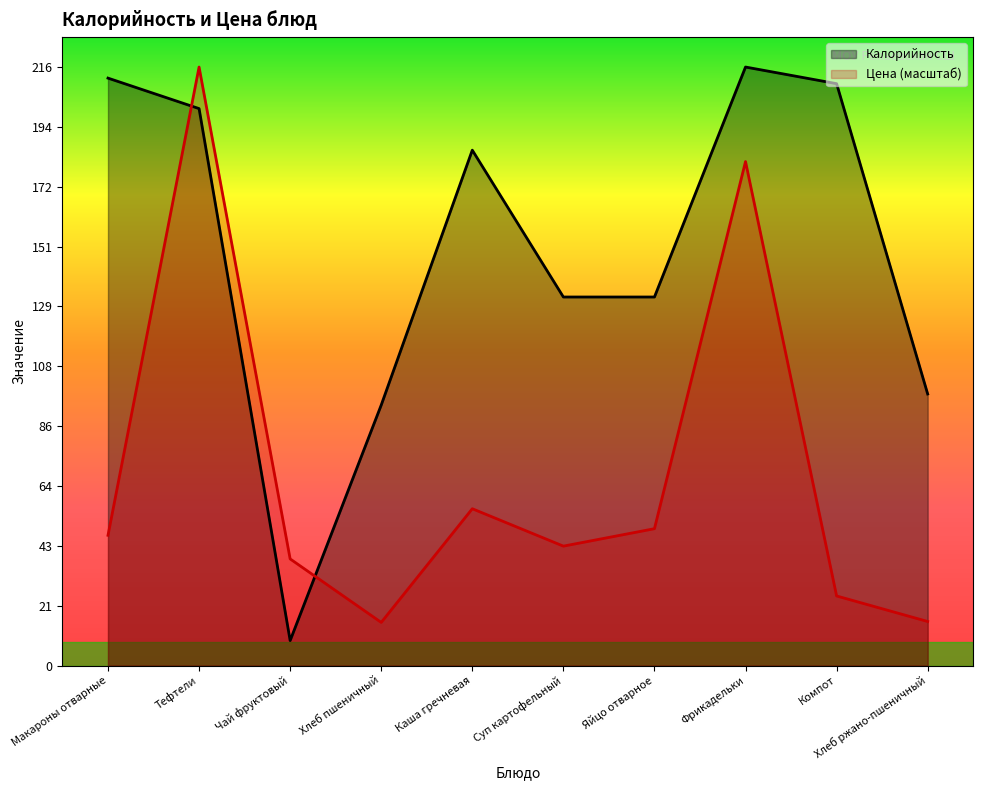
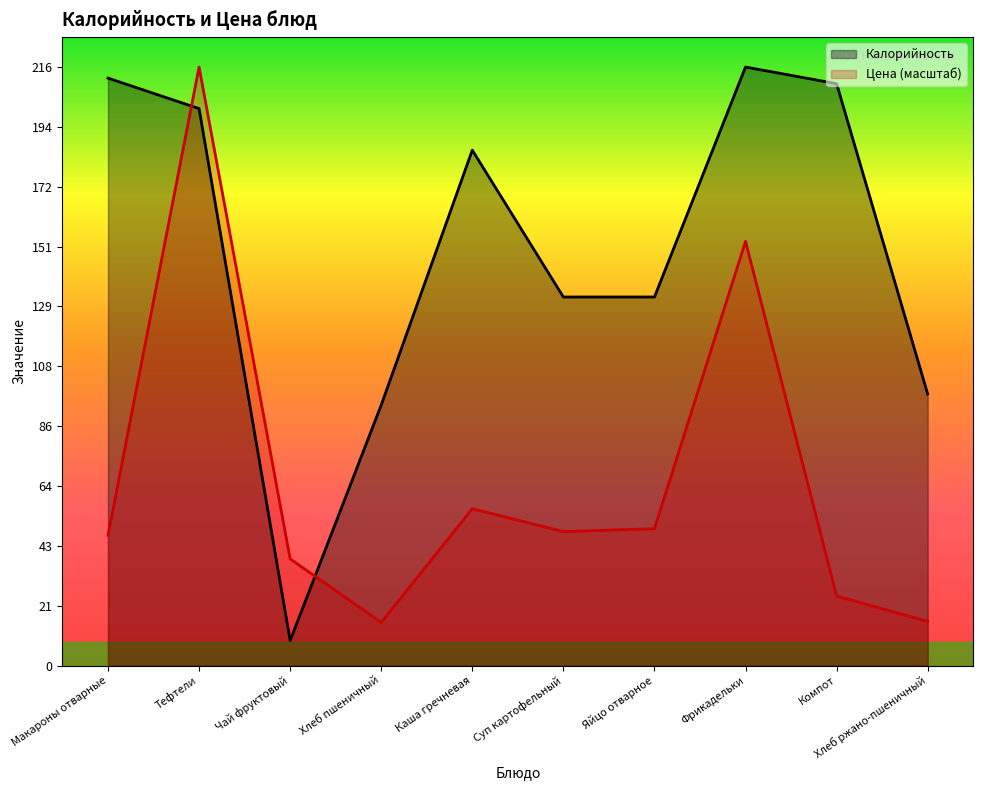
Цена (масштаб), Суп картофельный: 43 -> 48
Цена (масштаб), Фрикадельки: 182 -> 153
